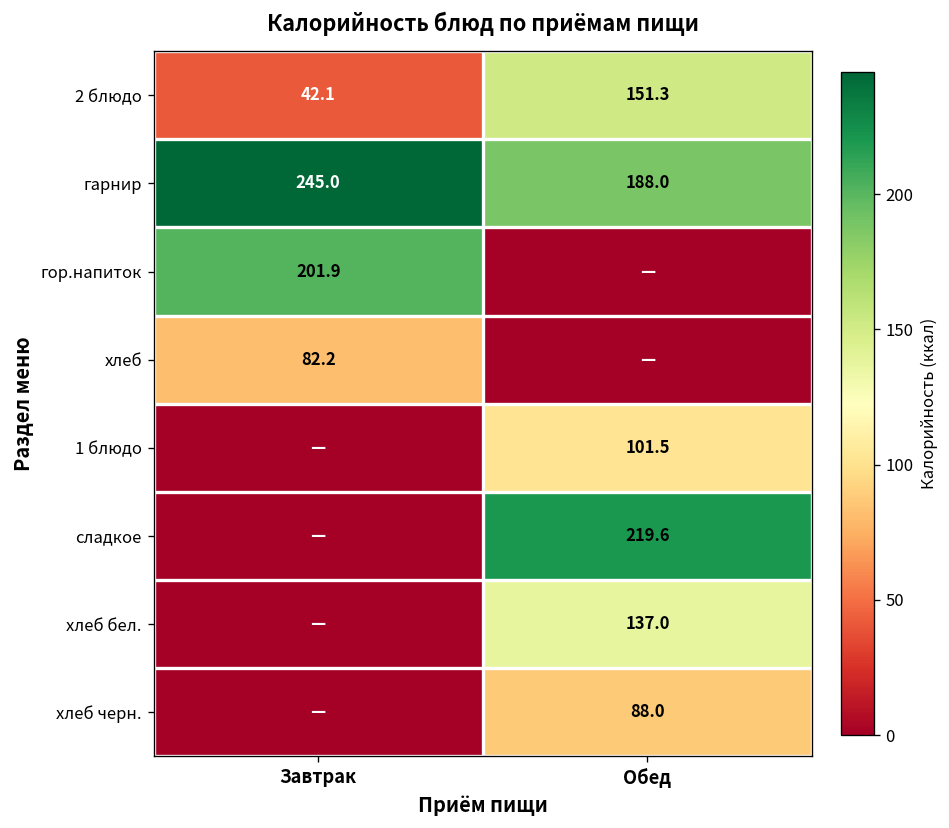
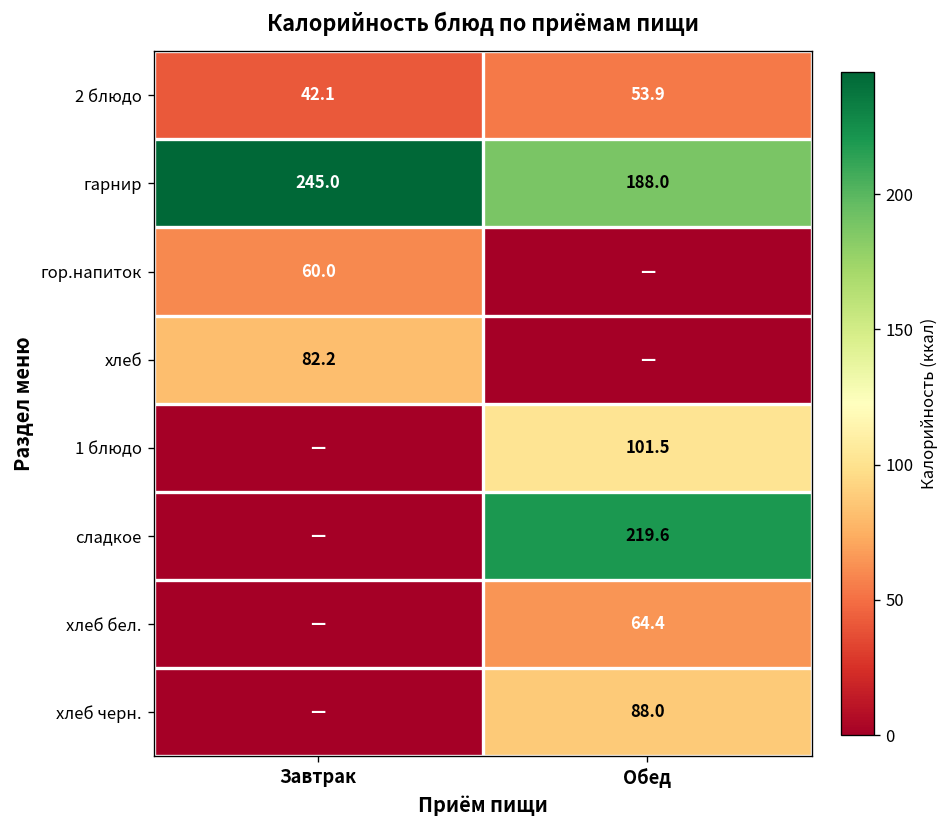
2 блюдо, Обед: 151.3 -> 53.9
гор.напиток, Завтрак: 201.9 -> 60.0
хлеб бел., Обед: 137.0 -> 64.4
